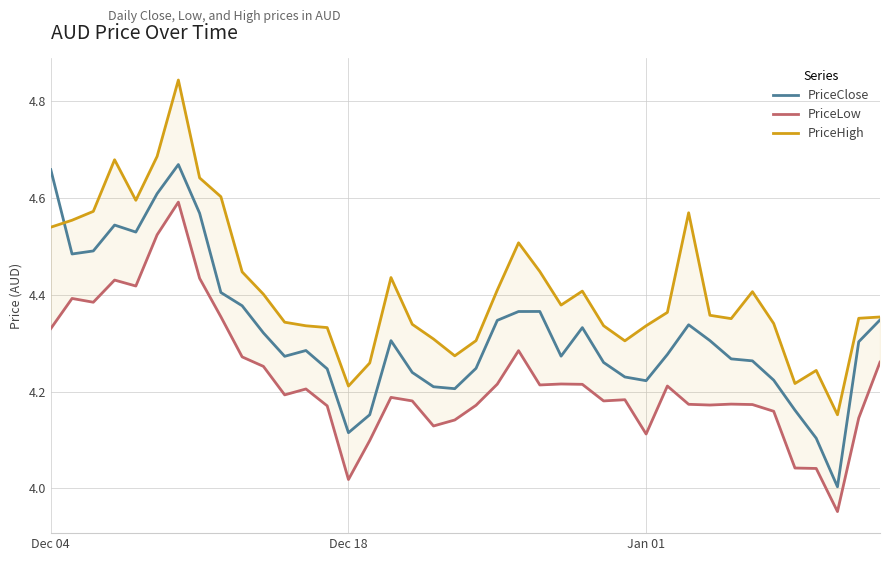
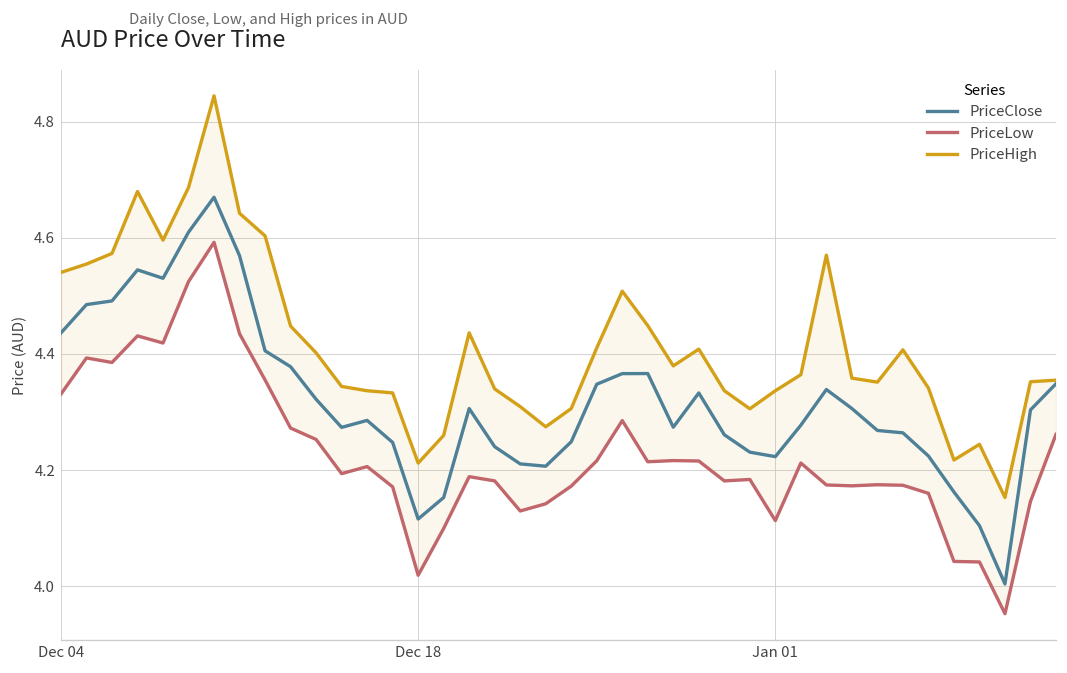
PriceClose, Dec 04: 4.66 -> 4.44
